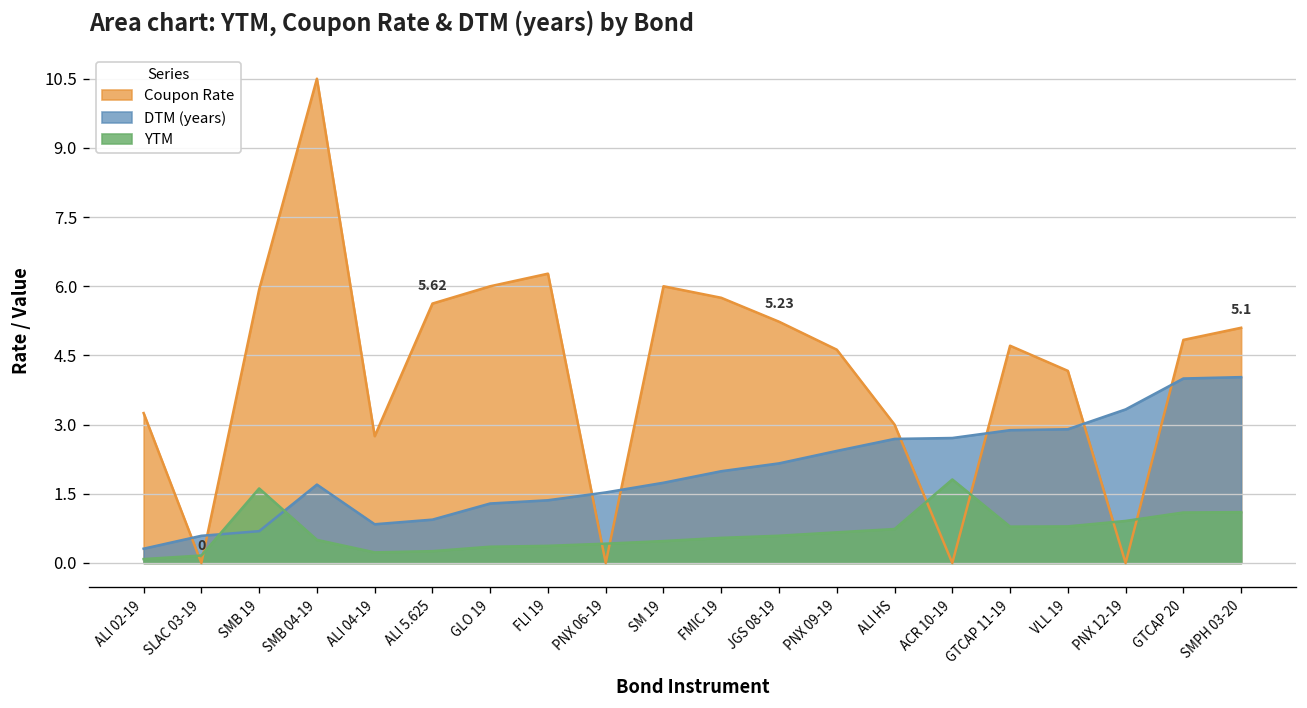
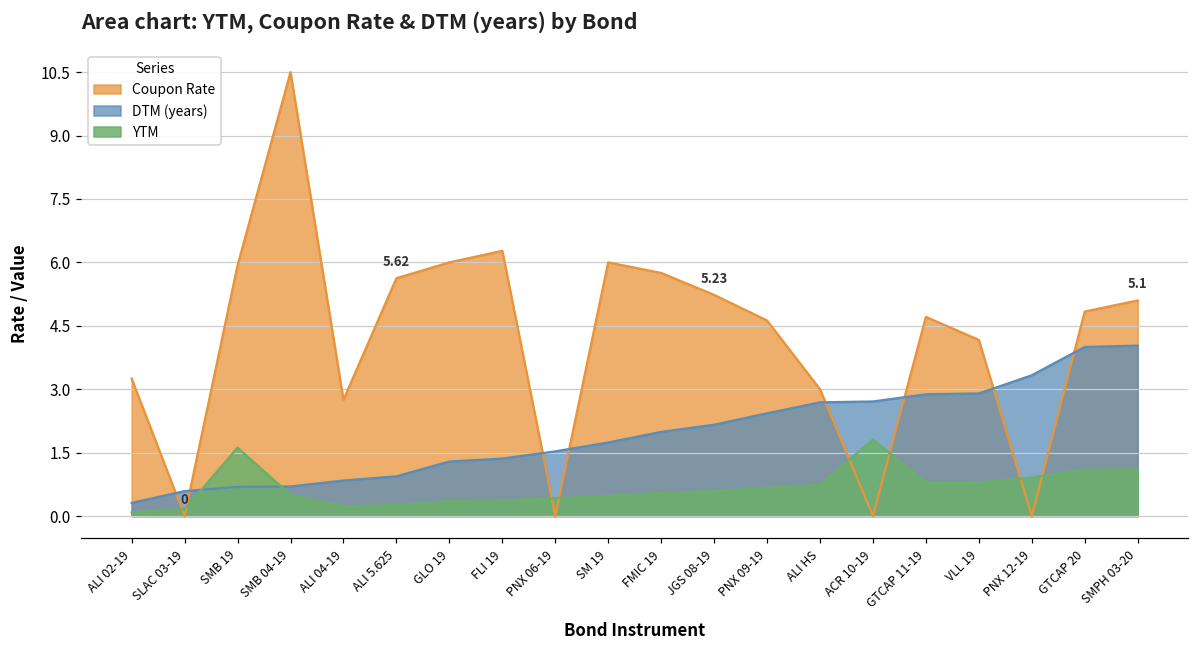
DTM (years), SMB 04-19: 1.7 -> 0.7
